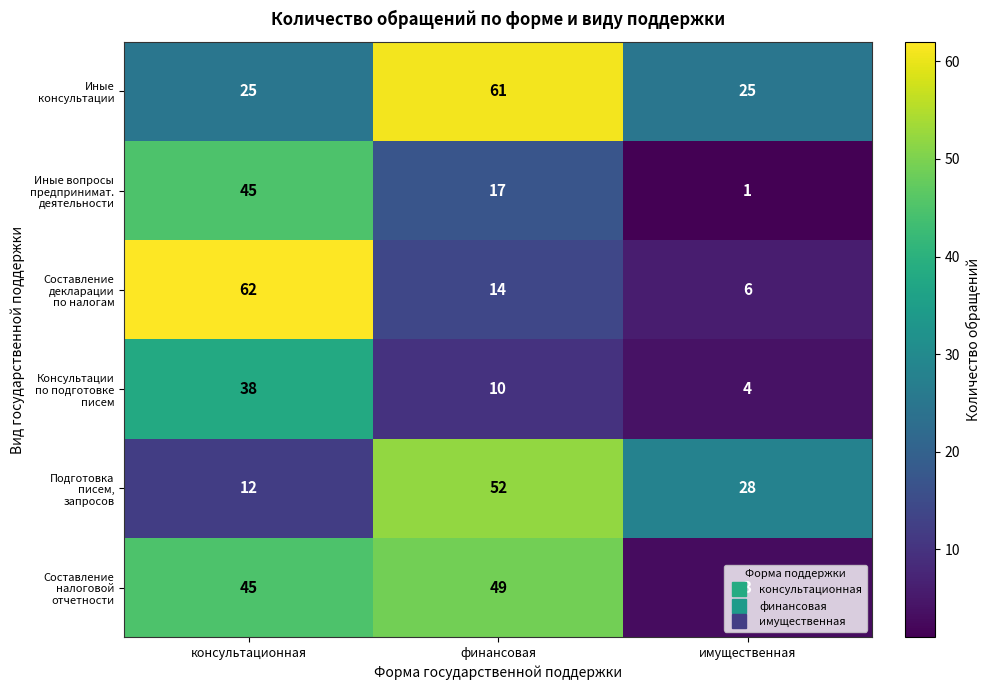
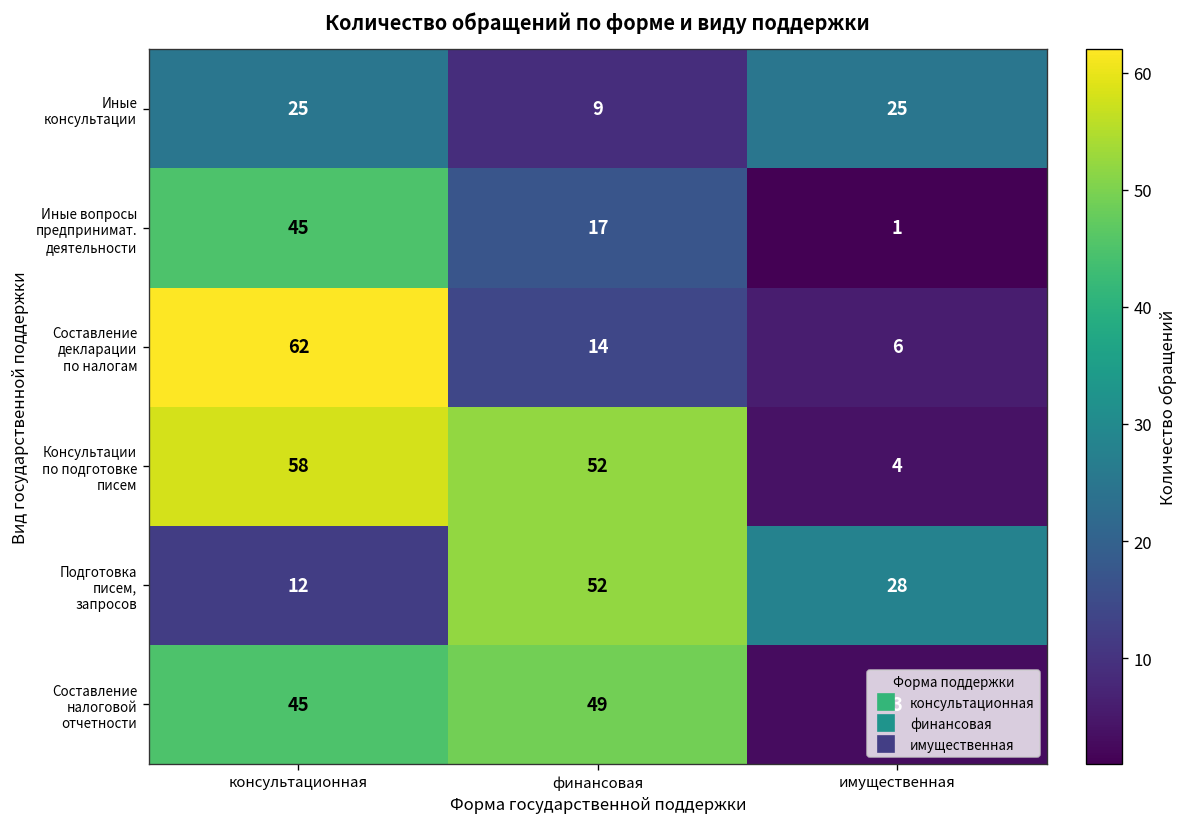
Иные консультации, финансовая: 61 -> 9
Консультации по подготовке писем, консультационная: 38 -> 58
Консультации по подготовке писем, финансовая: 10 -> 52
